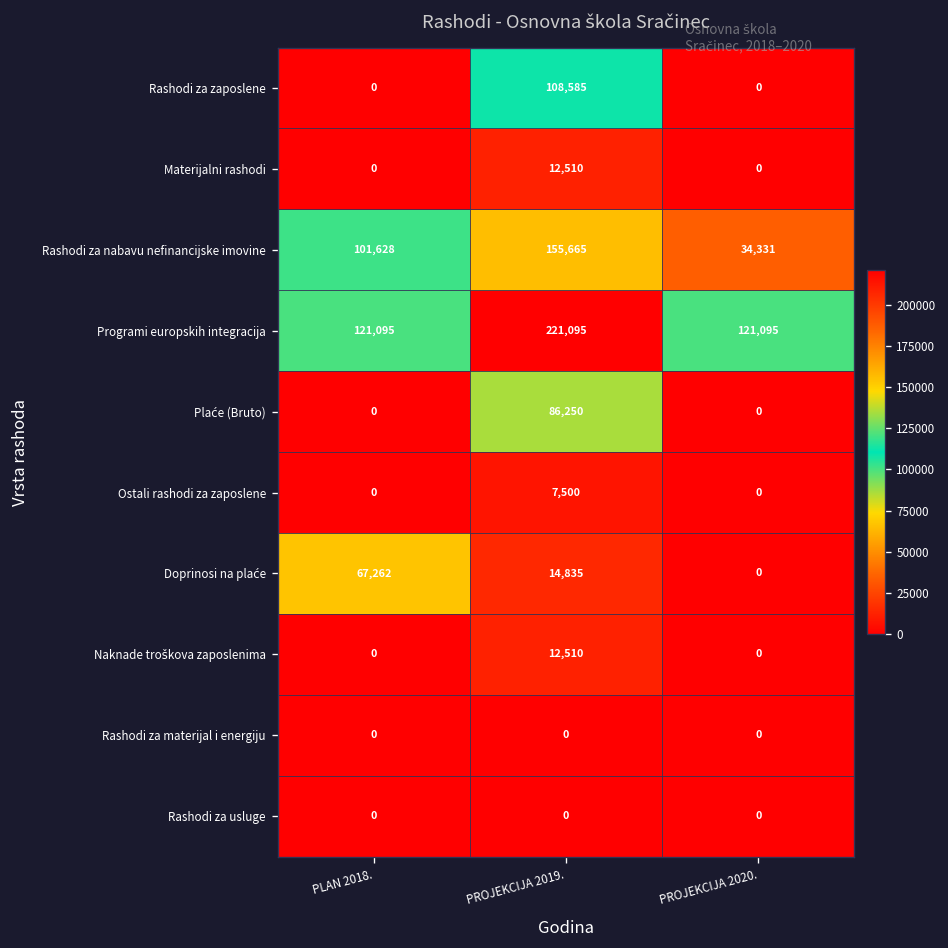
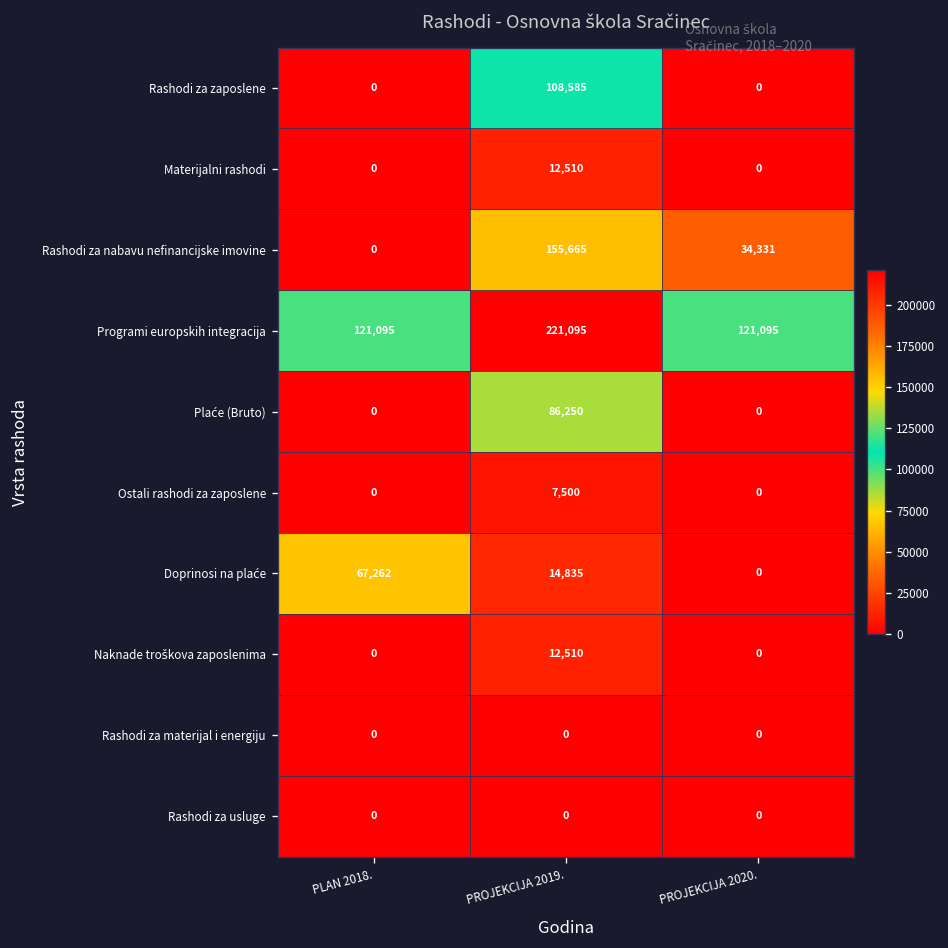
Rashodi za nabavu nefinancijske imovine, PLAN 2018.: 101,628 -> 0
